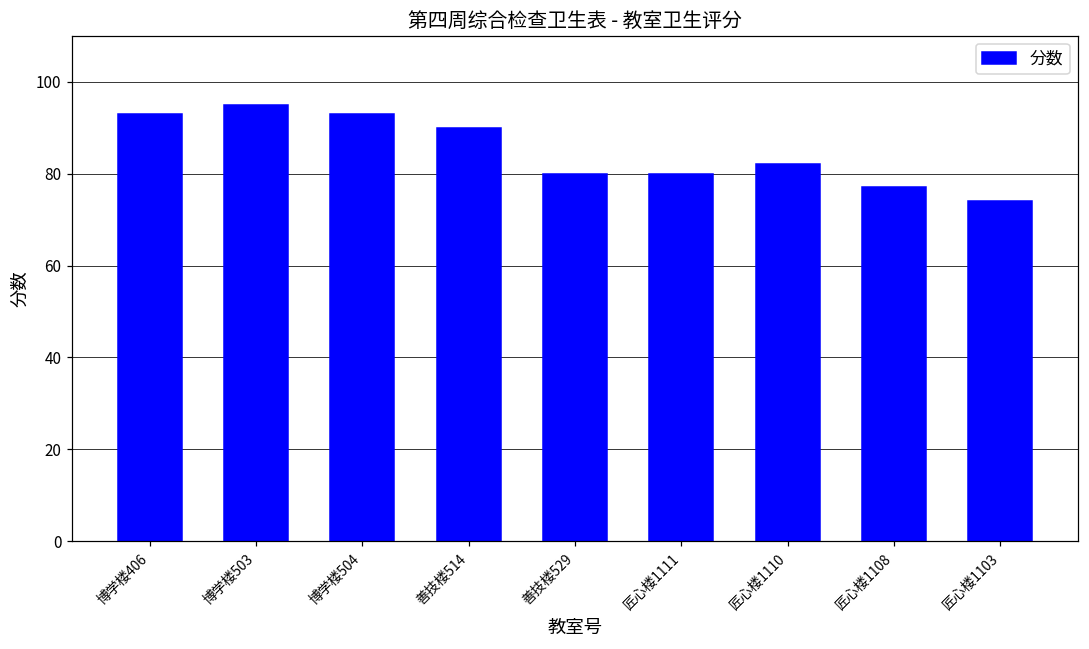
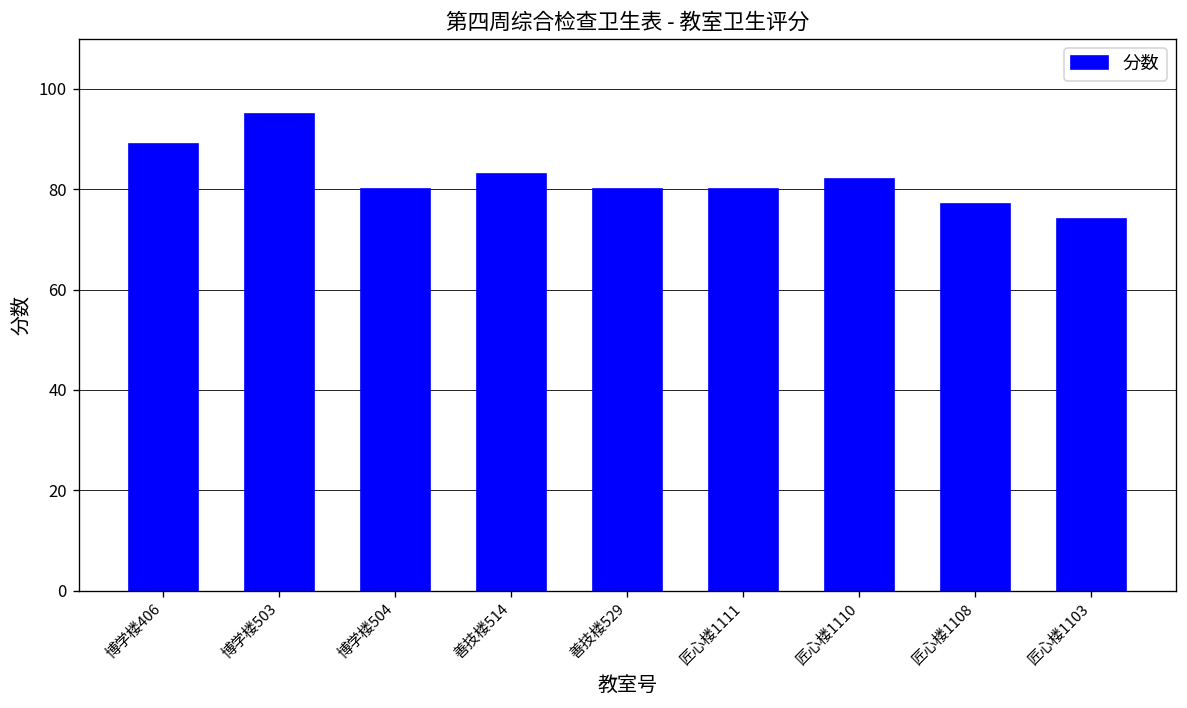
博学楼406: 93 -> 89
博学楼504: 93 -> 80
善技楼514: 90 -> 83
